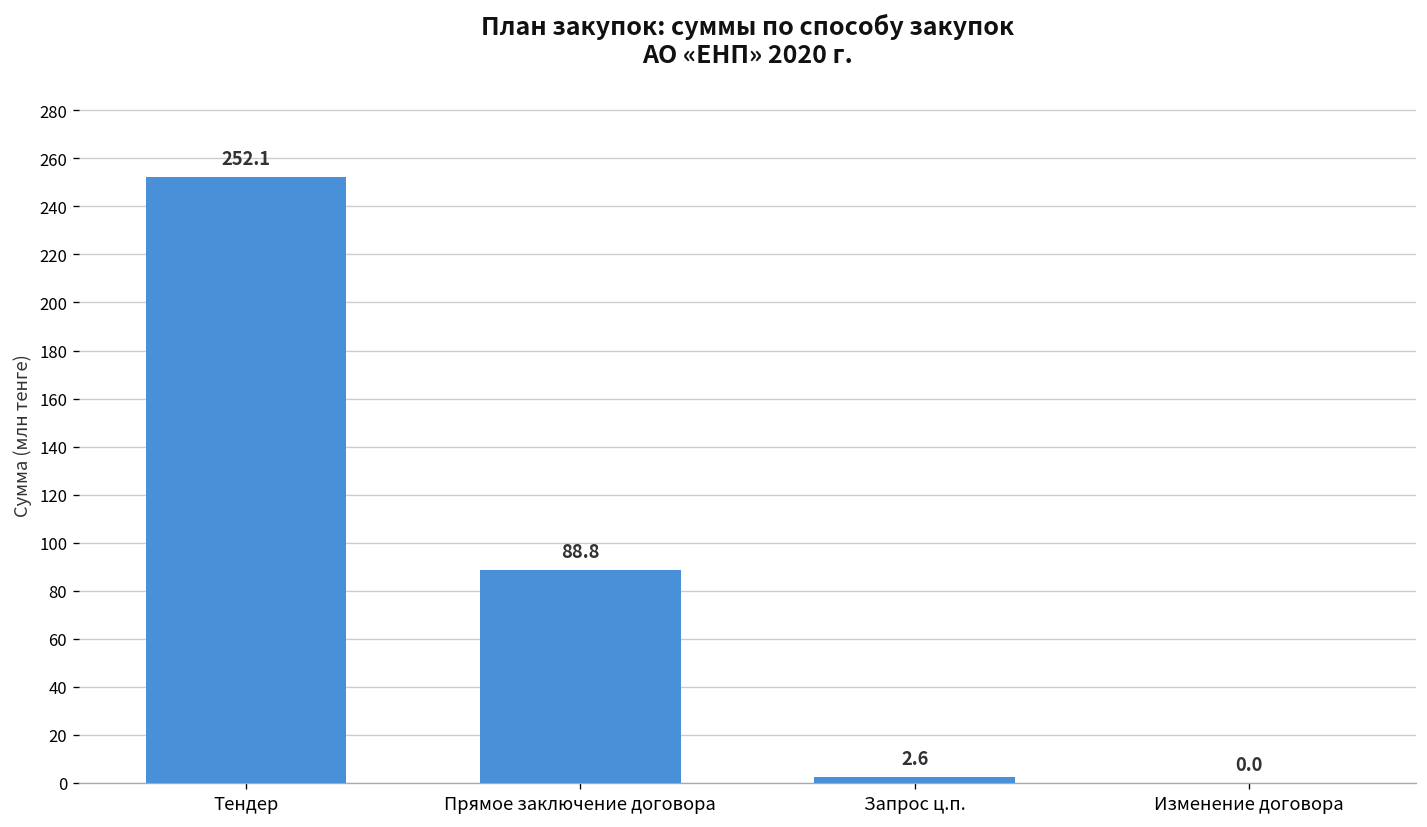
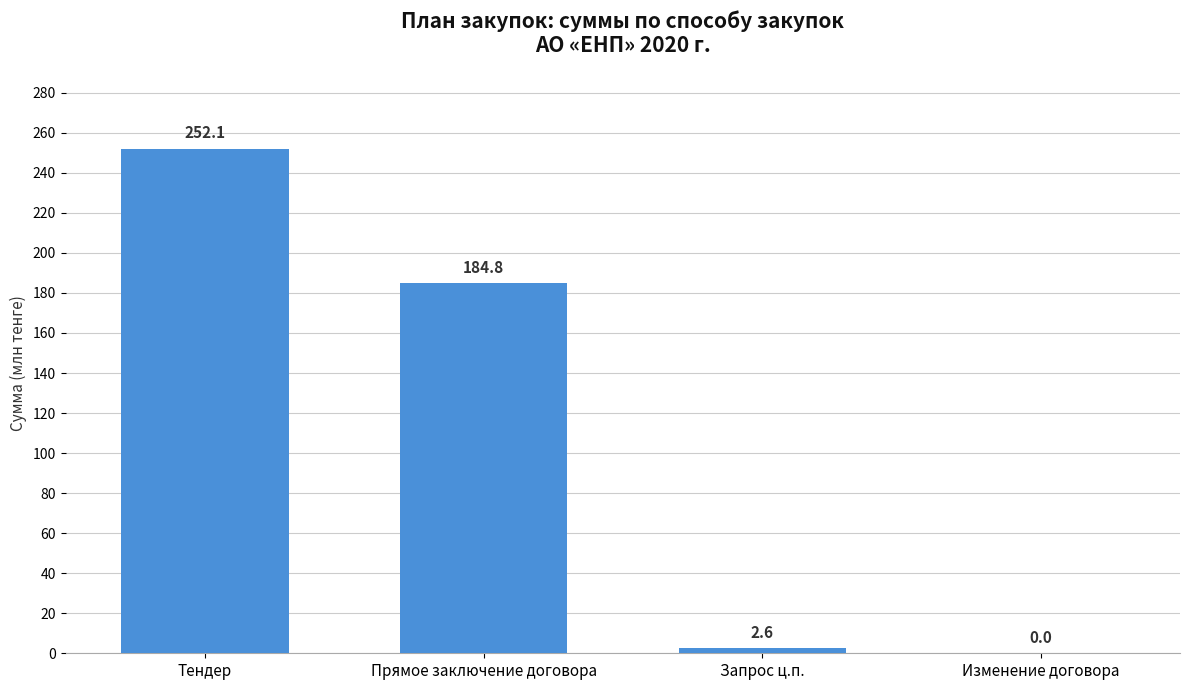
Прямое заключение договора: 88.8 -> 184.8
